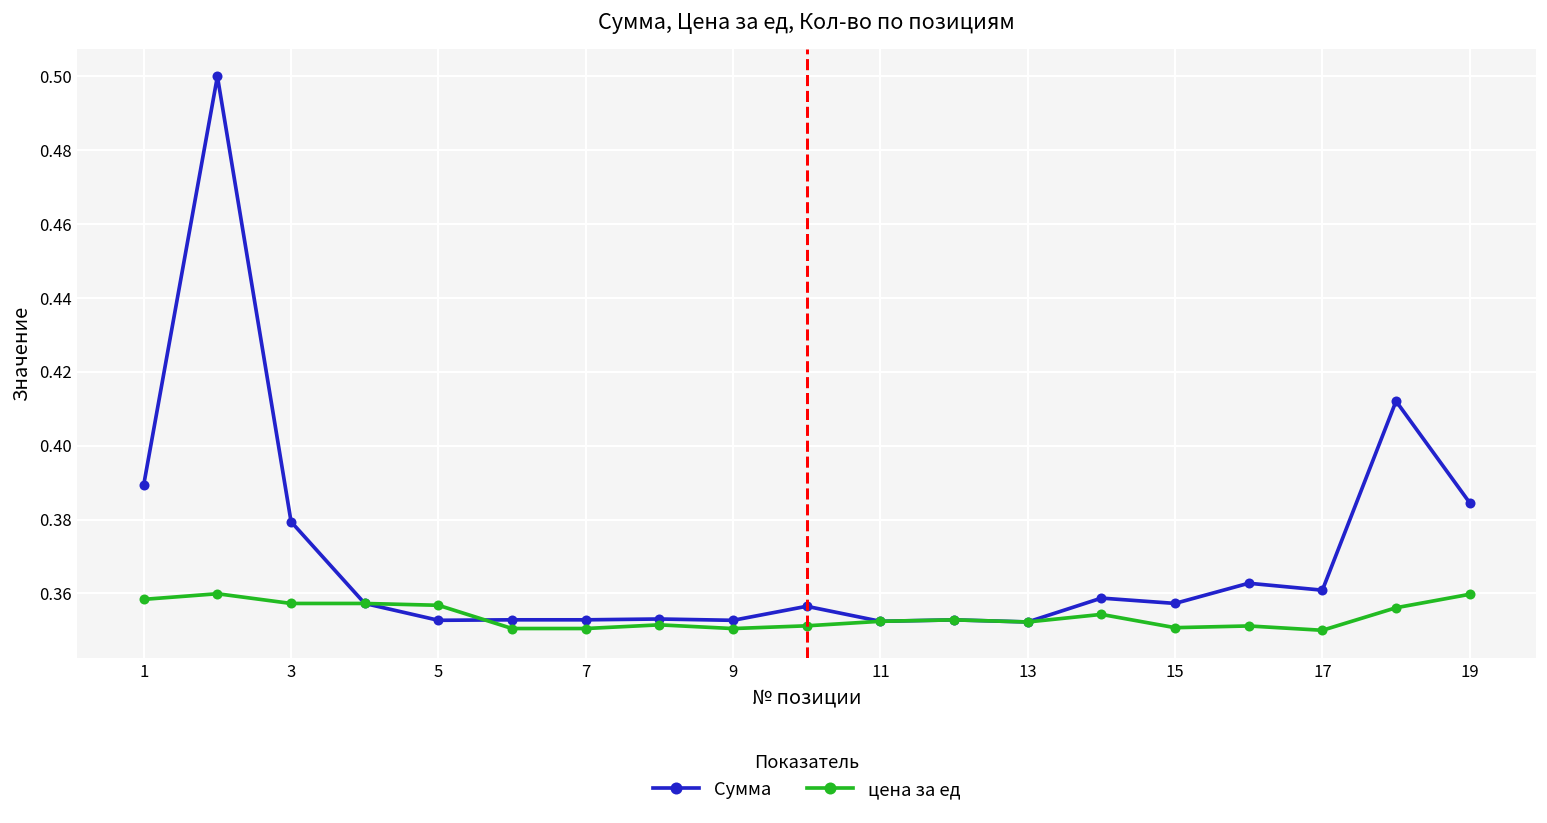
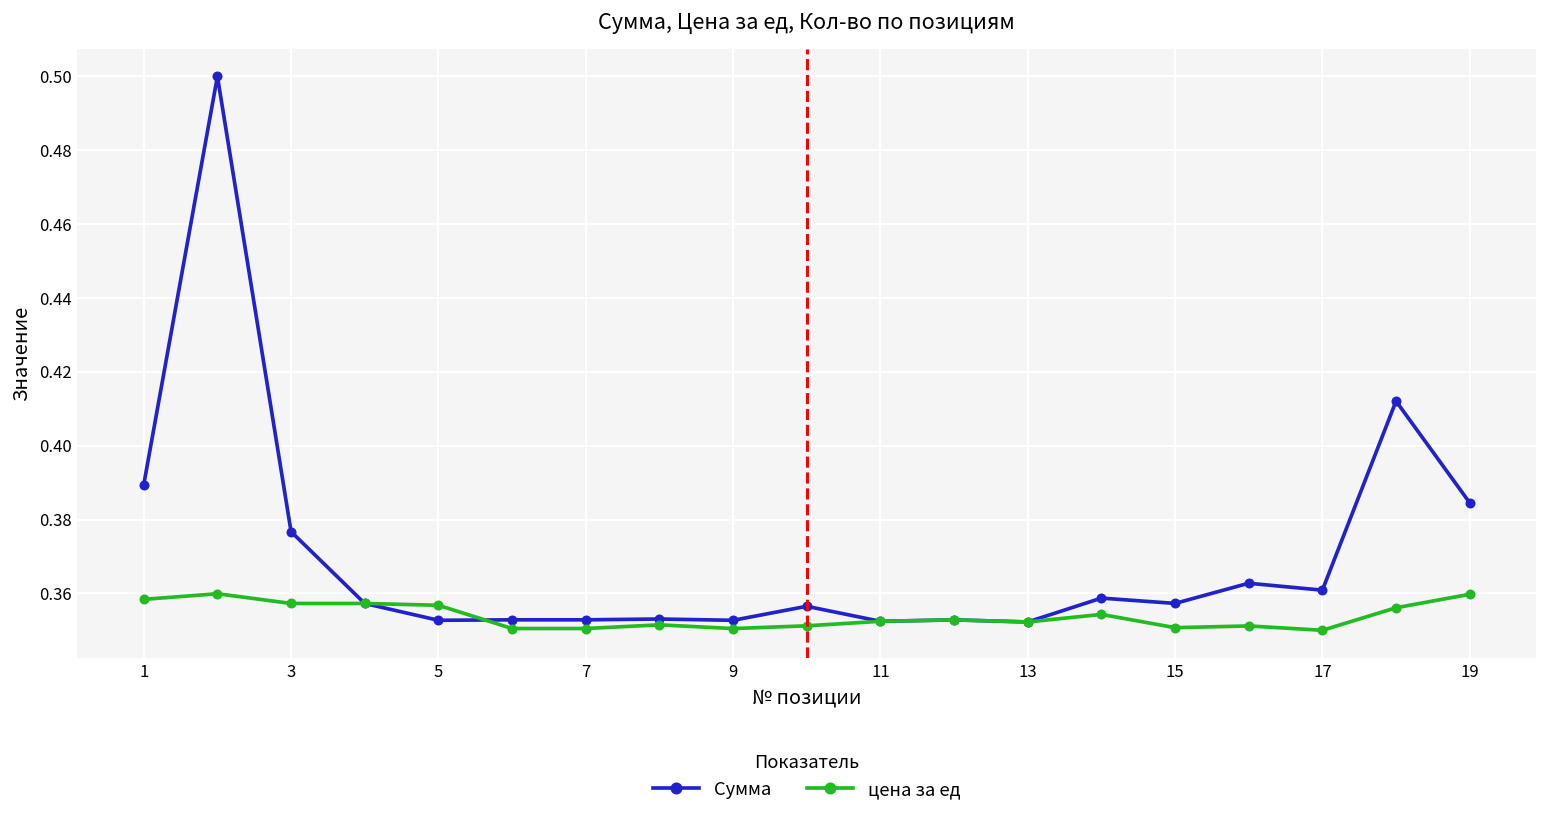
Сумма, 3: 0.379 -> 0.377
